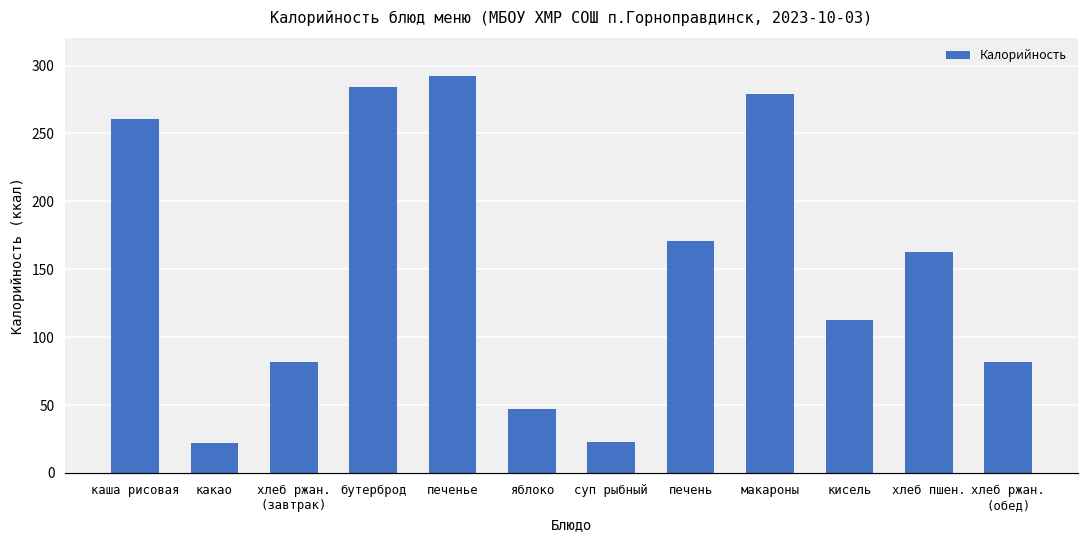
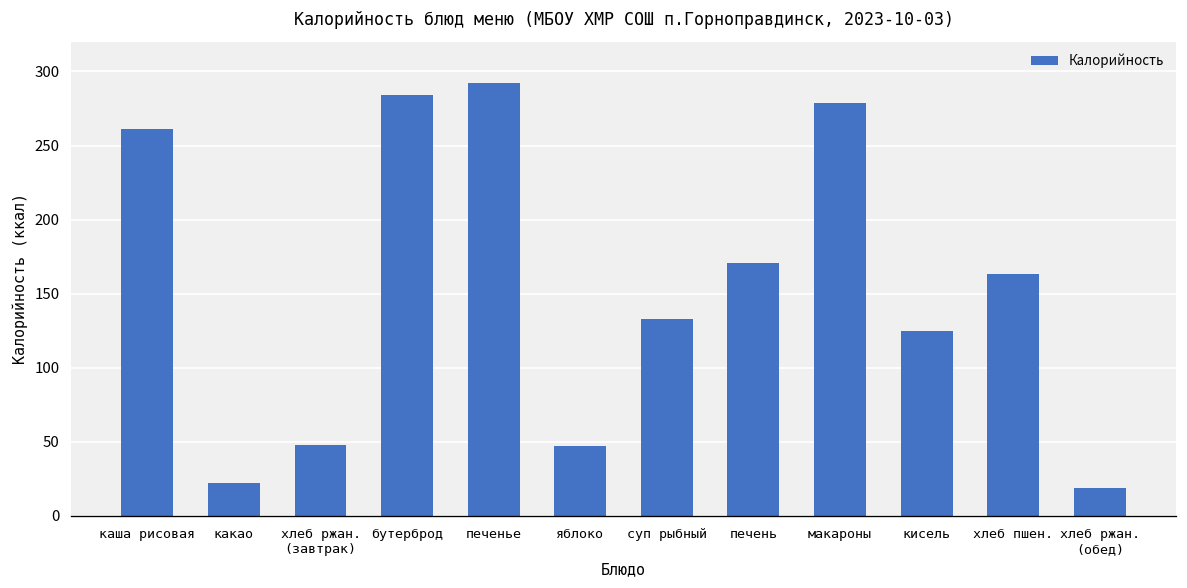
хлеб ржан. (завтрак): 82 -> 48
суп рыбный: 23 -> 133
кисель: 113 -> 125
хлеб ржан. (обед): 82 -> 19
